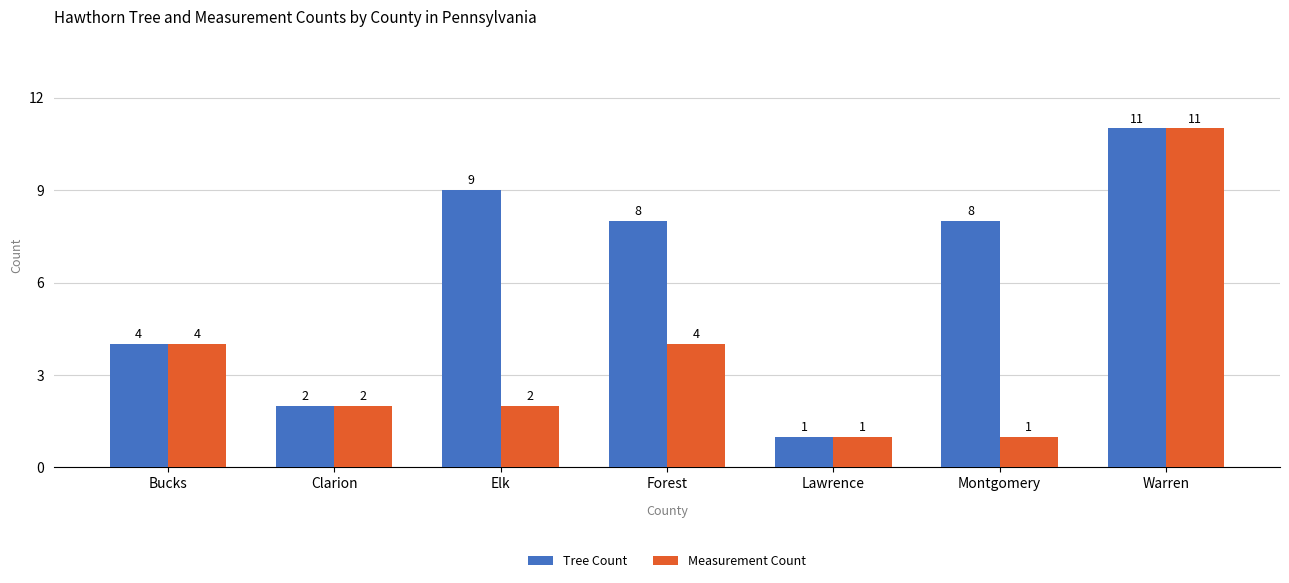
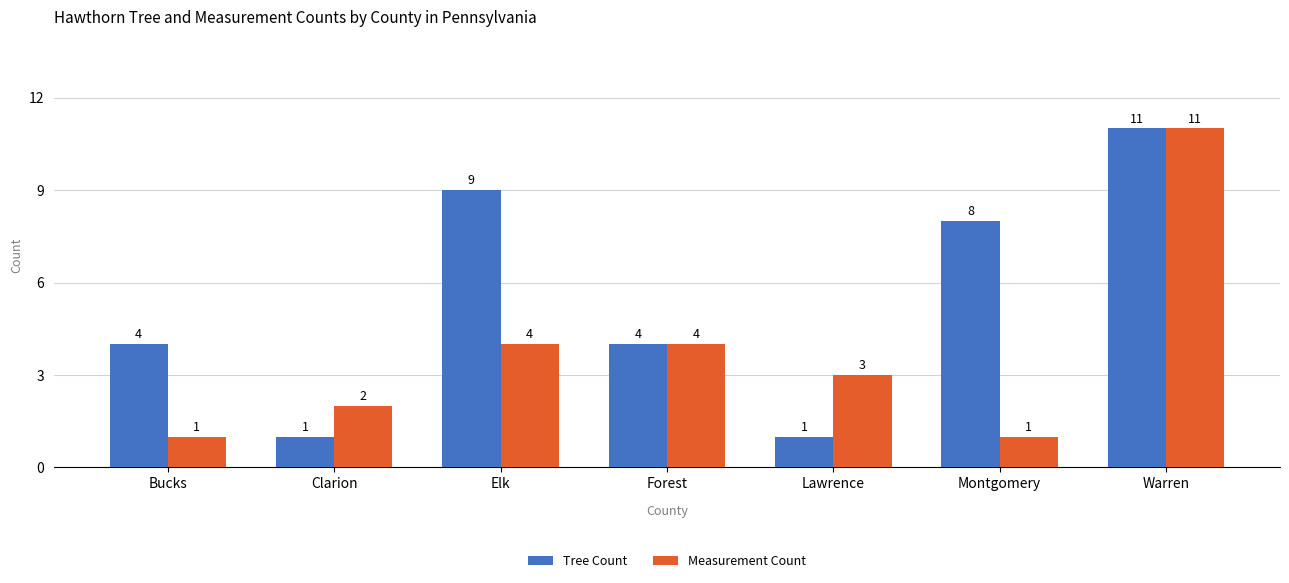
Measurement Count, Bucks: 4 -> 1
Tree Count, Clarion: 2 -> 1
Measurement Count, Elk: 2 -> 4
Tree Count, Forest: 8 -> 4
Measurement Count, Lawrence: 1 -> 3
